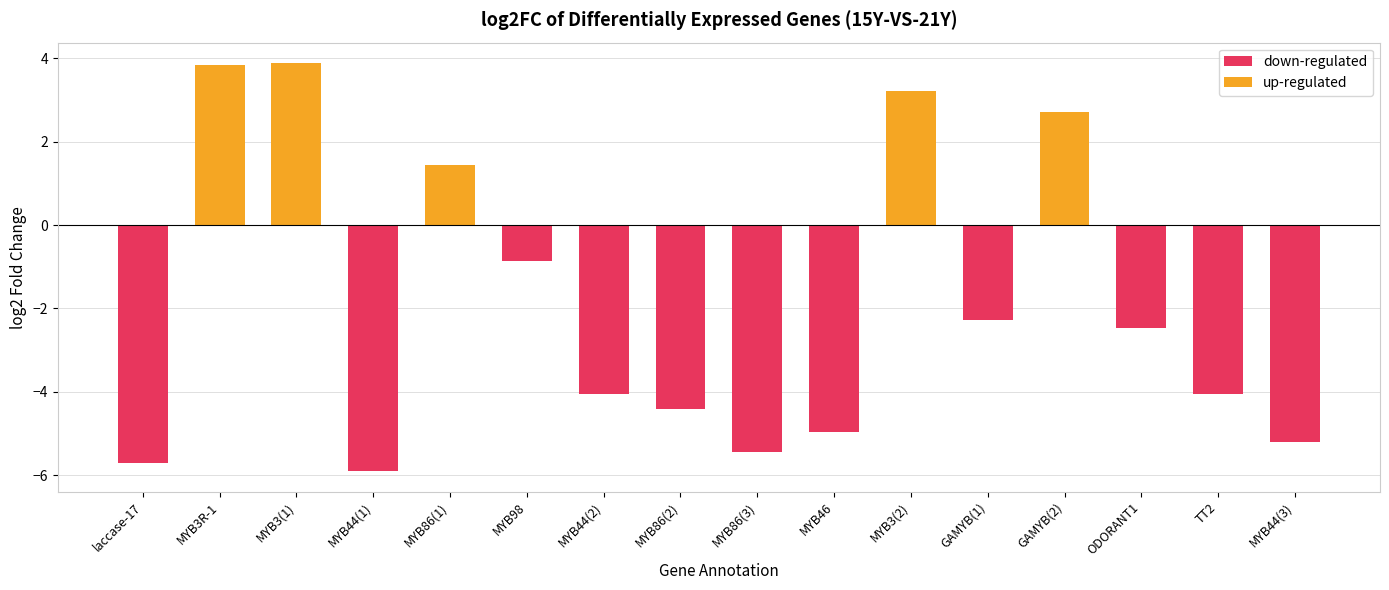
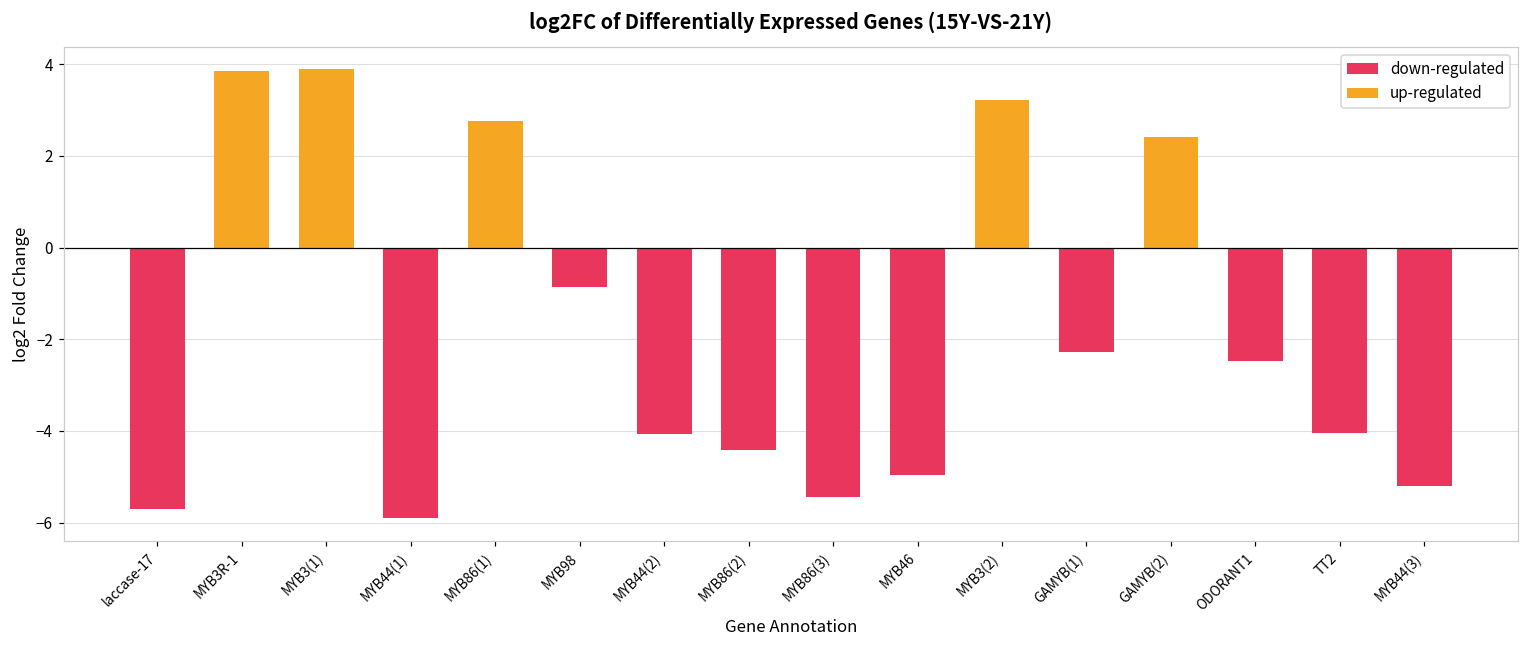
up-regulated, MYB86(1): 1.4 -> 2.8
up-regulated, GAMYB(2): 2.7 -> 2.4
